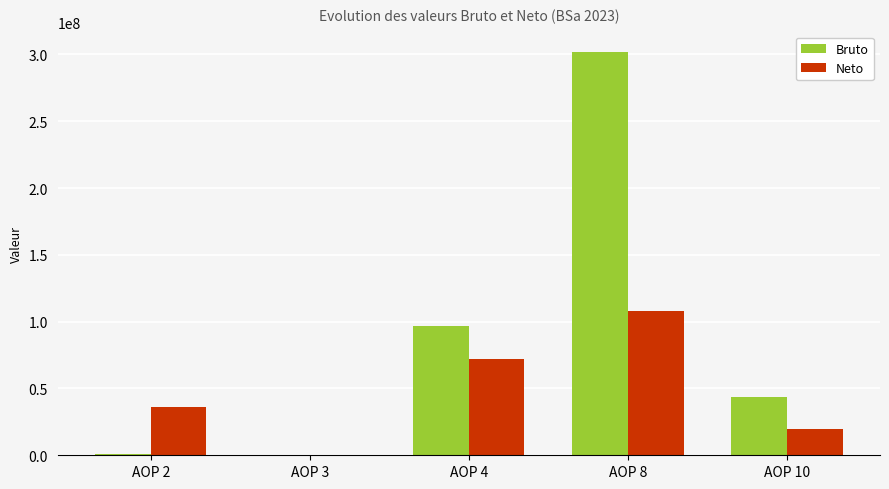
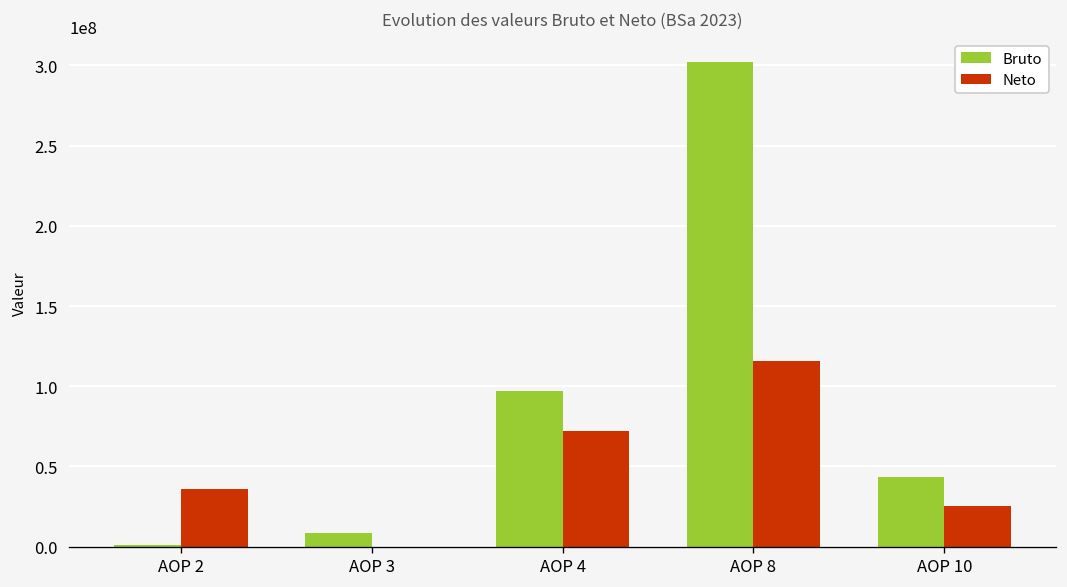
Bruto, AOP 3: 0 -> 8000000
Neto, AOP 8: 108000000 -> 116000000
Neto, AOP 10: 19000000 -> 26000000
